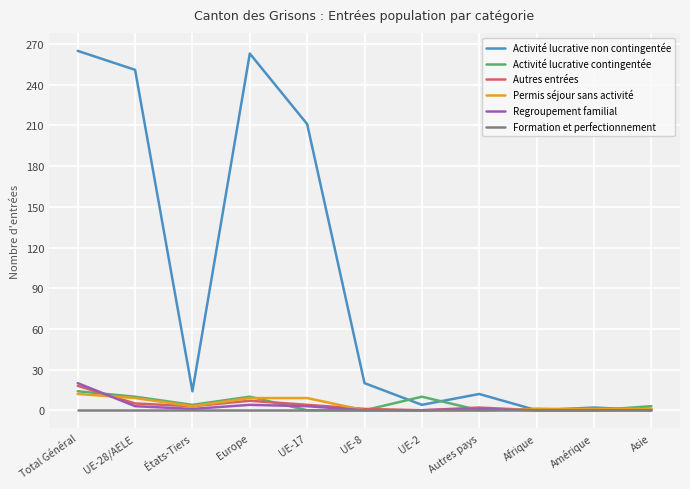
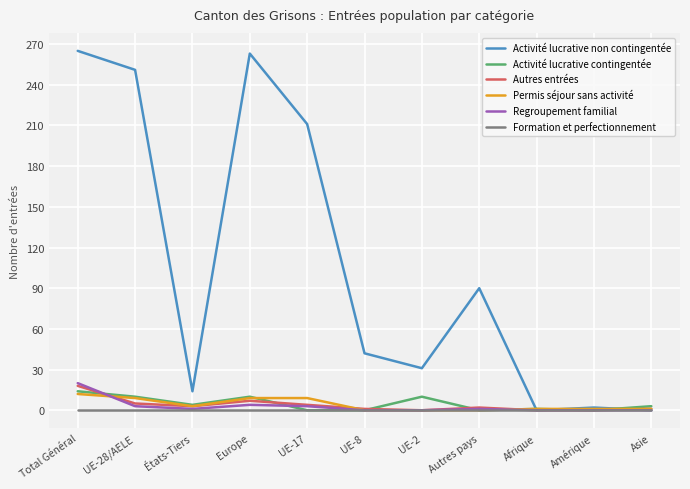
Activité lucrative non contingentée, UE-8: 20 -> 42
Activité lucrative non contingentée, UE-2: 4 -> 31
Activité lucrative non contingentée, Autres pays: 12 -> 90
